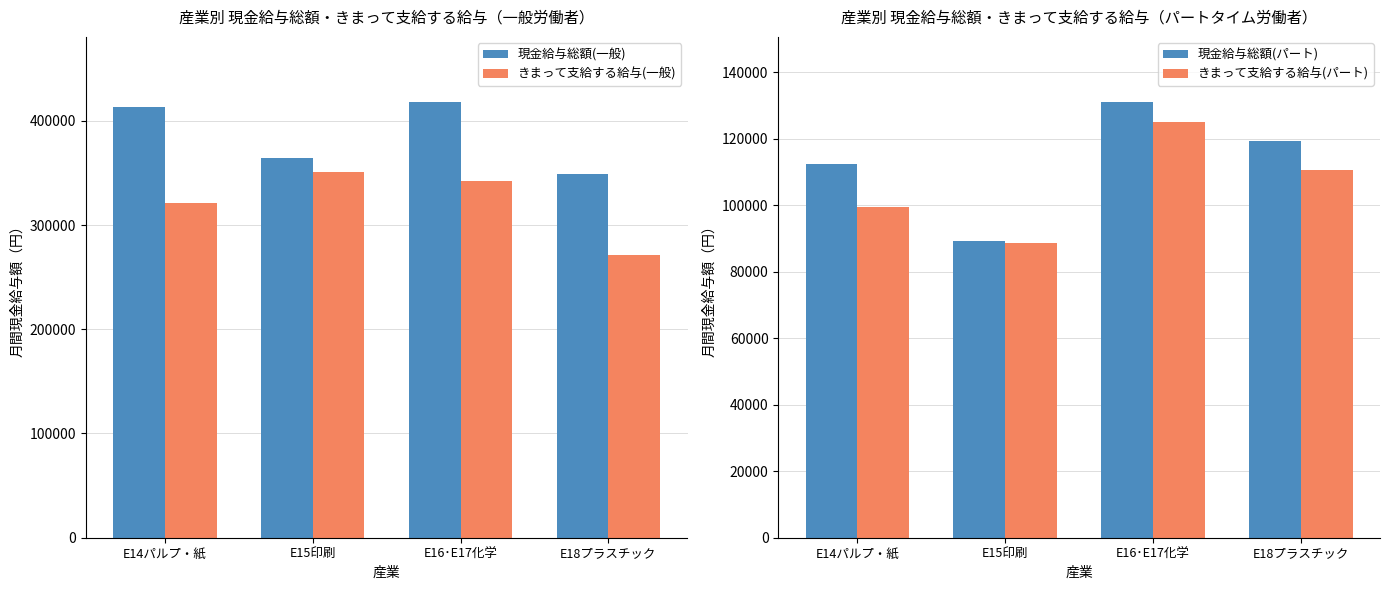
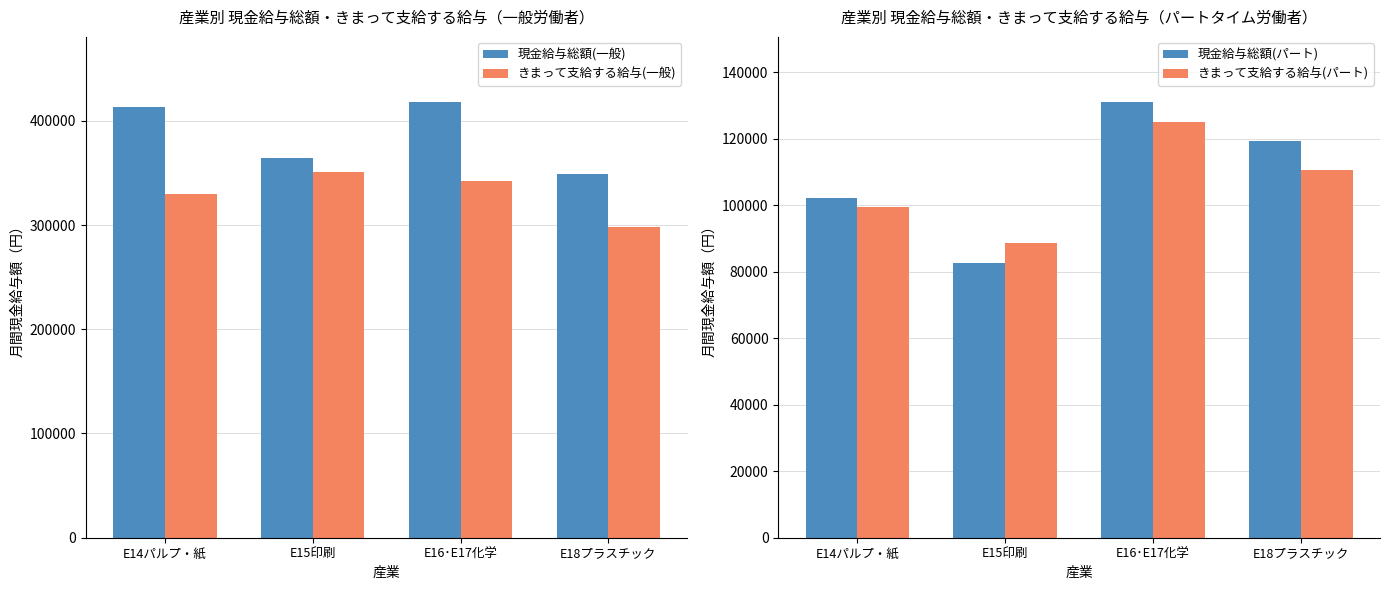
産業別 現金給与総額・きまって支給する給与（一般労働者）, きまって支給する給与(一般), E14パルプ・紙: 321000 -> 330000
産業別 現金給与総額・きまって支給する給与（一般労働者）, きまって支給する給与(一般), E18プラスチック: 271000 -> 298000
産業別 現金給与総額・きまって支給する給与（パートタイム労働者）, 現金給与総額(パート), E14パルプ・紙: 112000 -> 102000
産業別 現金給与総額・きまって支給する給与（パートタイム労働者）, 現金給与総額(パート), E15印刷: 89000 -> 83000
